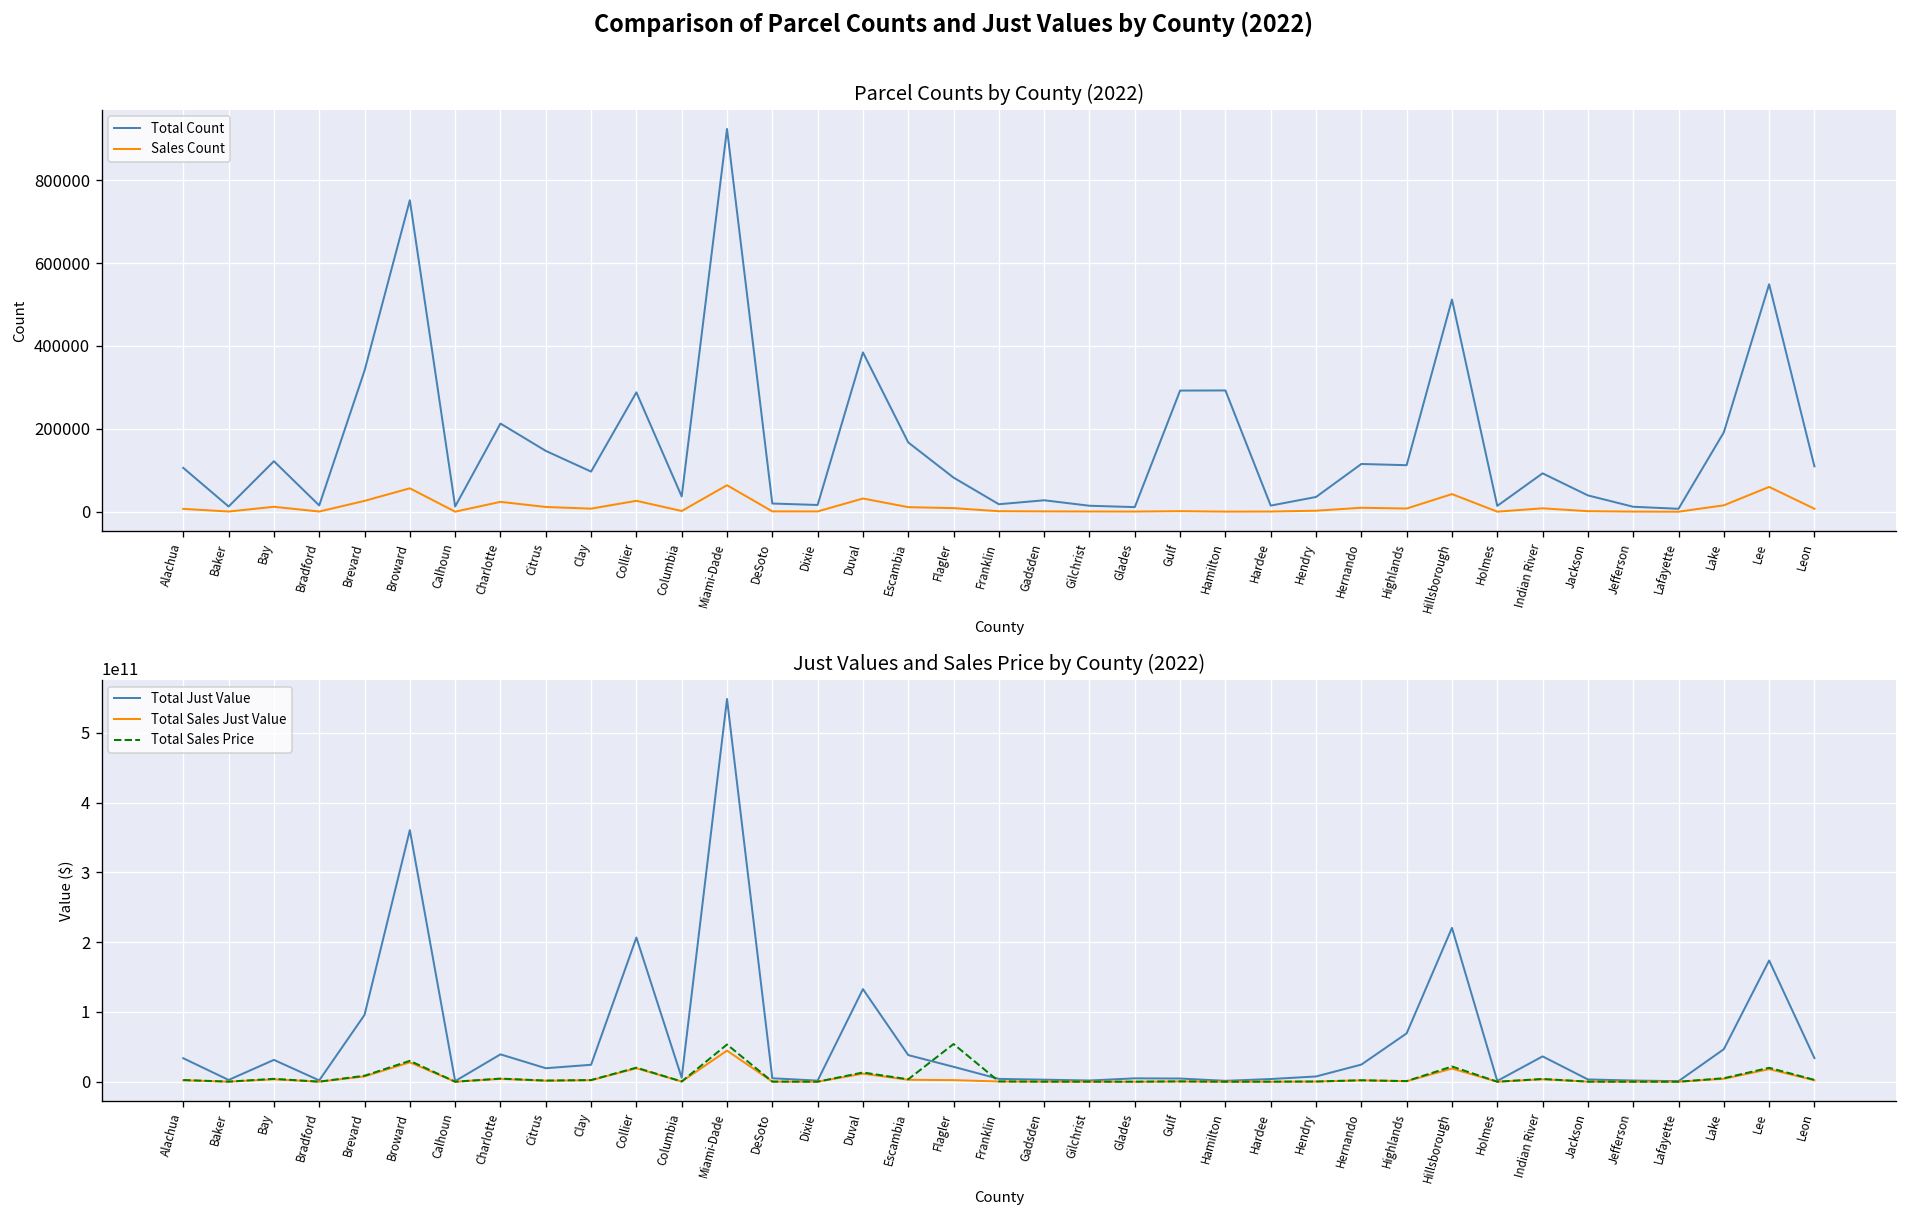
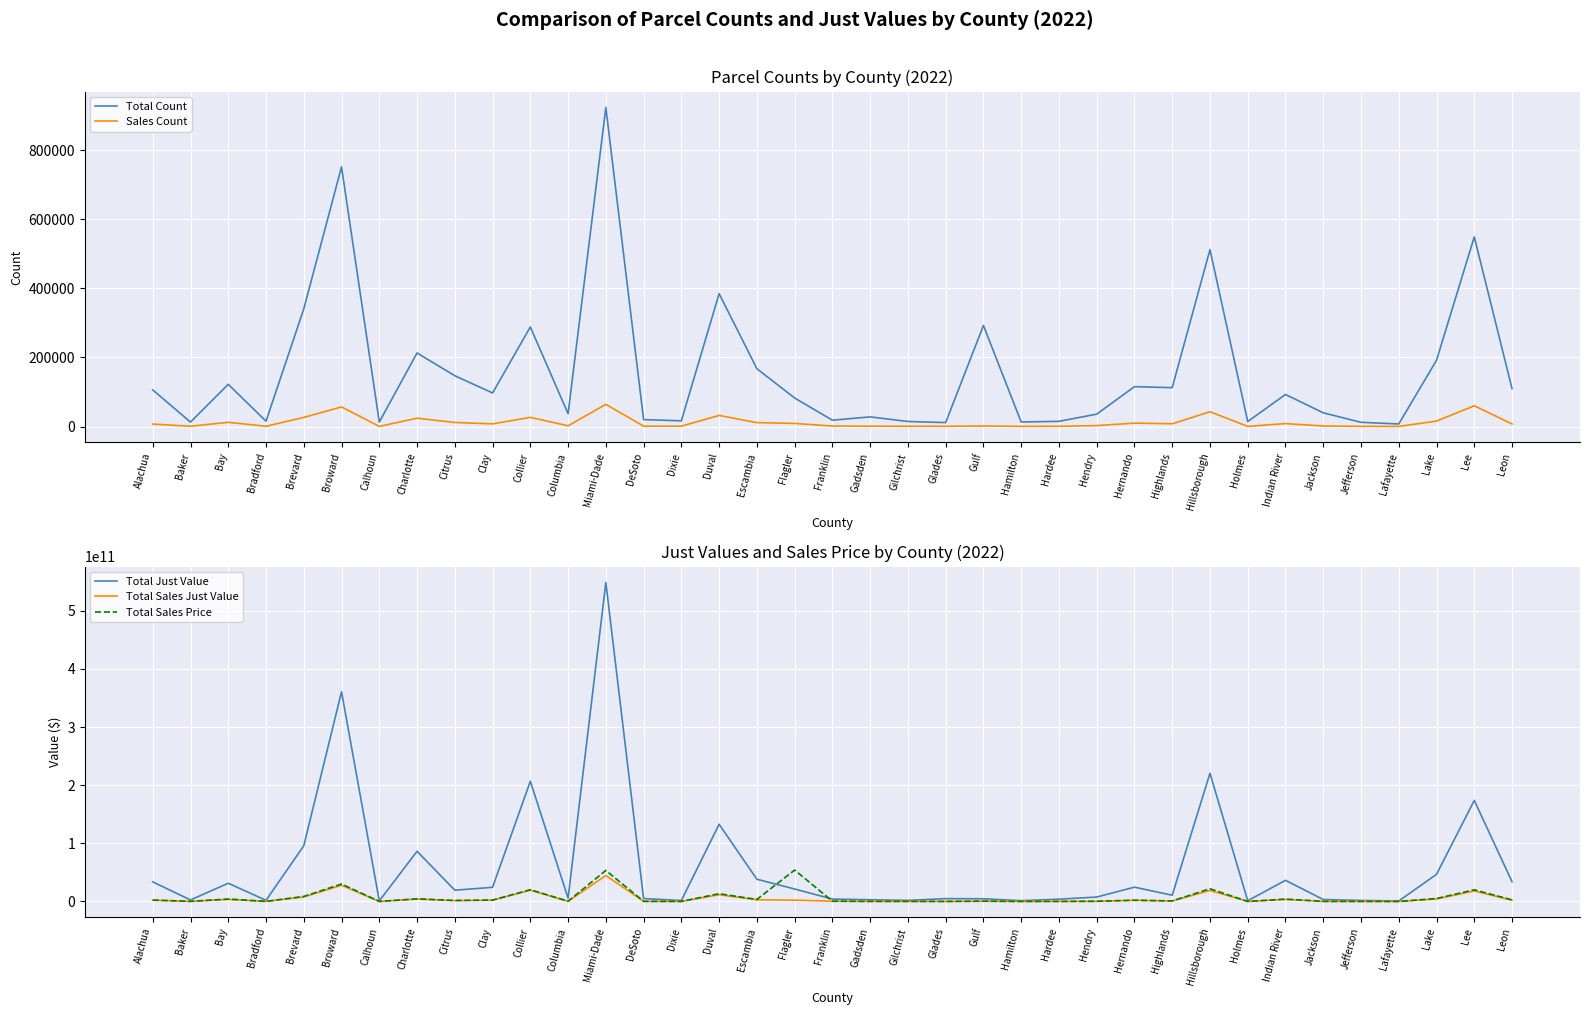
Parcel Counts by County (2022), Total Count, Hamilton: 290000 -> 10000
Just Values and Sales Price by County (2022), Total Just Value, Charlotte: 40000000000 -> 90000000000
Just Values and Sales Price by County (2022), Total Just Value, Highlands: 70000000000 -> 10000000000
